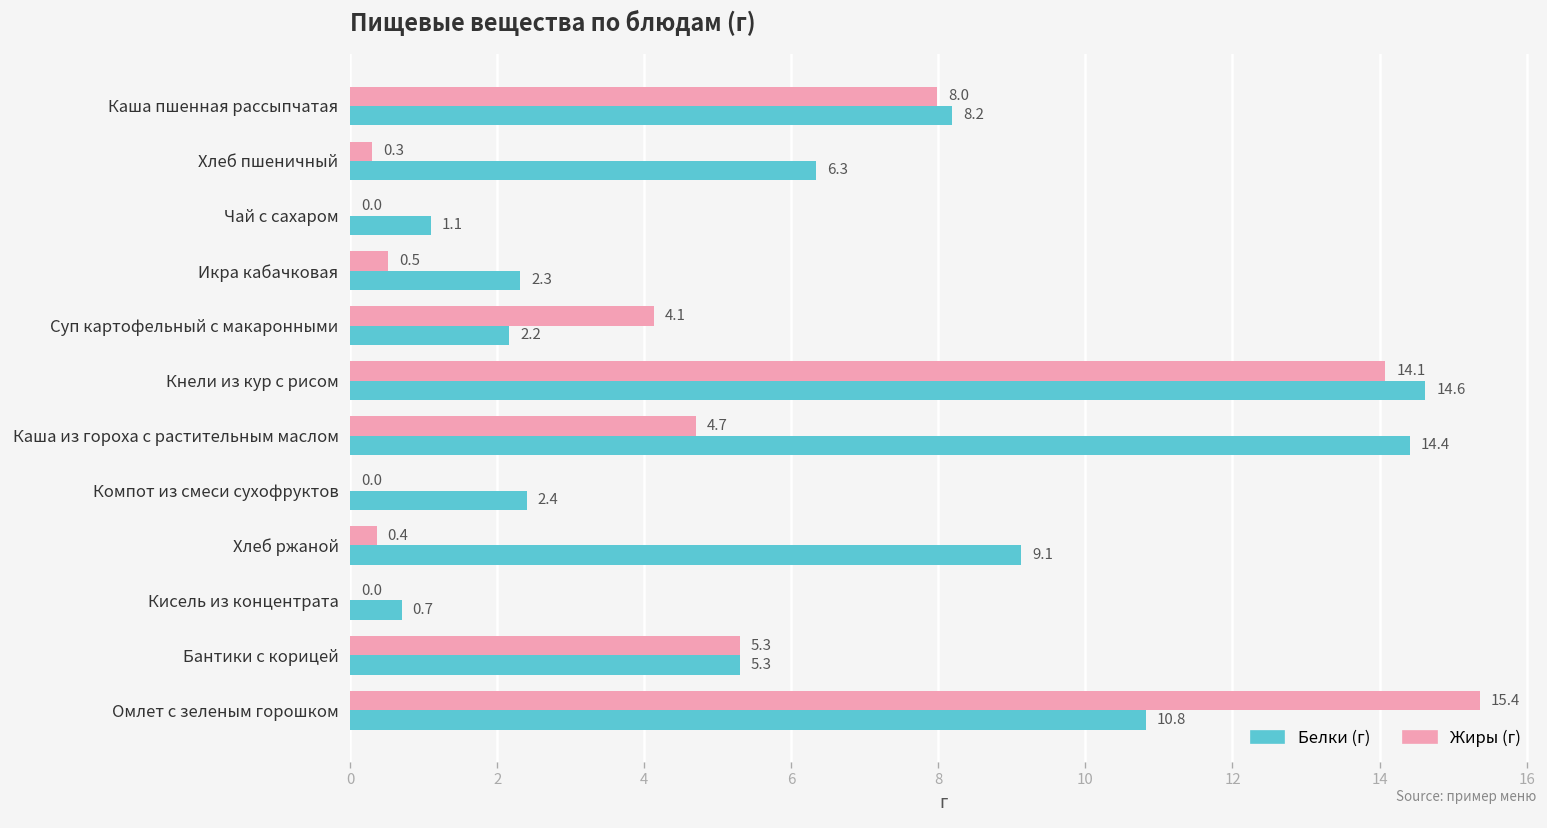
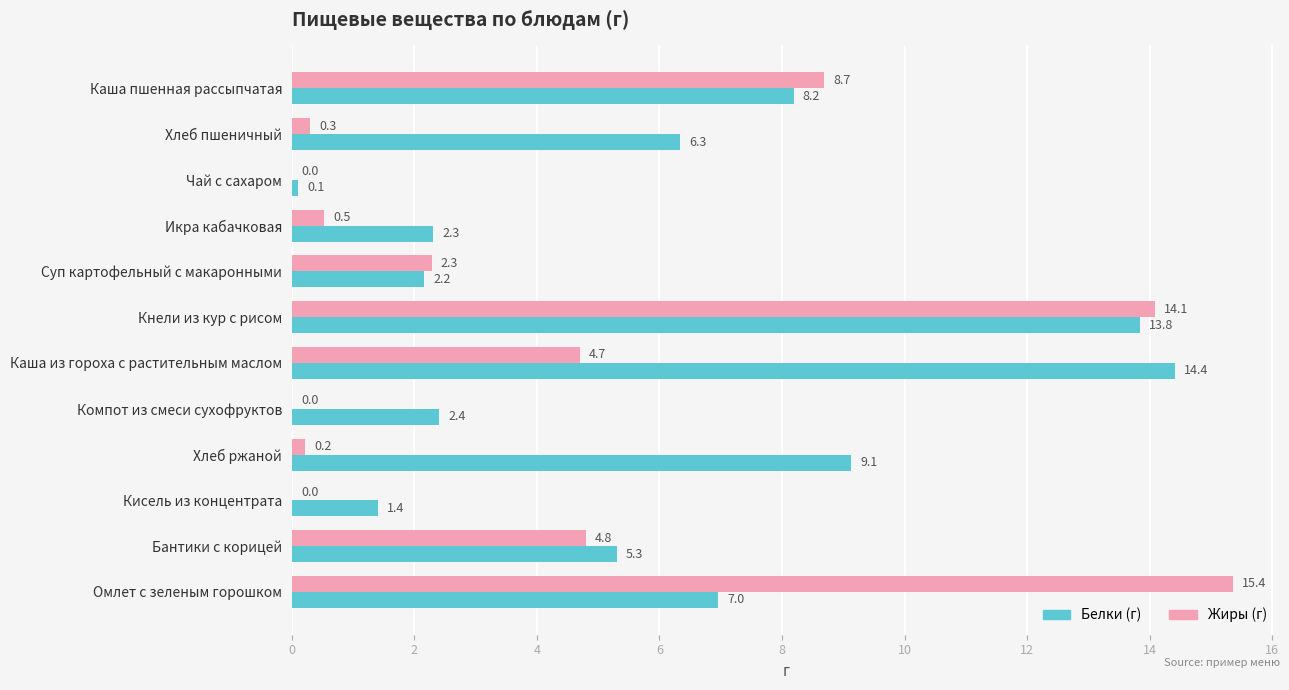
Жиры (г), Каша пшенная рассыпчатая: 8.0 -> 8.7
Белки (г), Чай с сахаром: 1.1 -> 0.1
Жиры (г), Суп картофельный с макаронными: 4.1 -> 2.3
Белки (г), Кнели из кур с рисом: 14.6 -> 13.8
Жиры (г), Хлеб ржаной: 0.4 -> 0.2
Белки (г), Кисель из концентрата: 0.7 -> 1.4
Жиры (г), Бантики с корицей: 5.3 -> 4.8
Белки (г), Омлет с зеленым горошком: 10.8 -> 7.0
